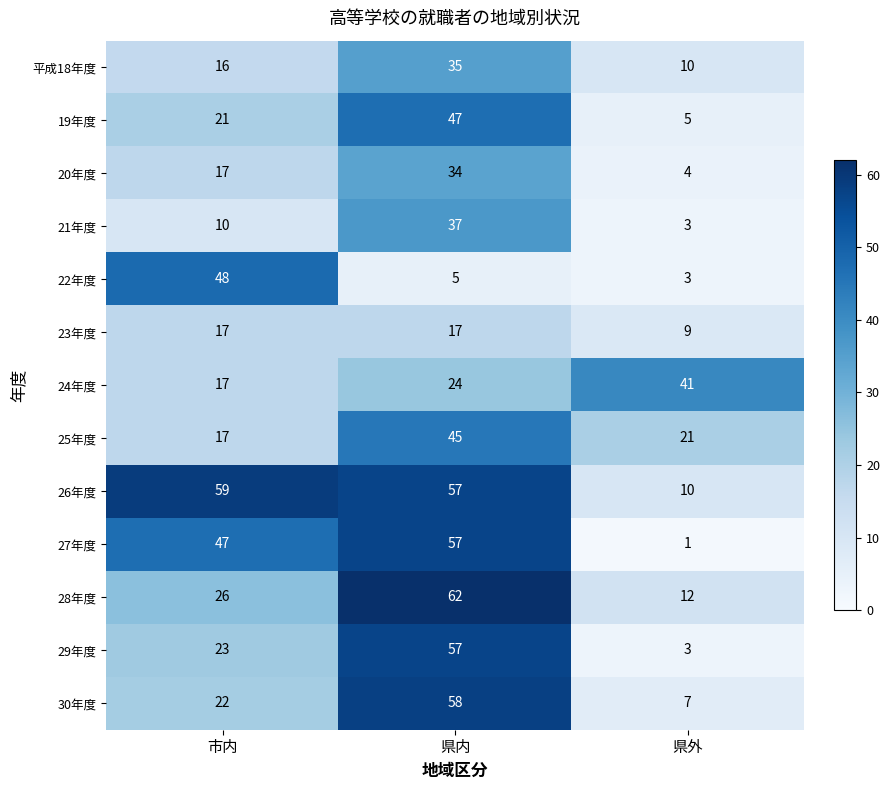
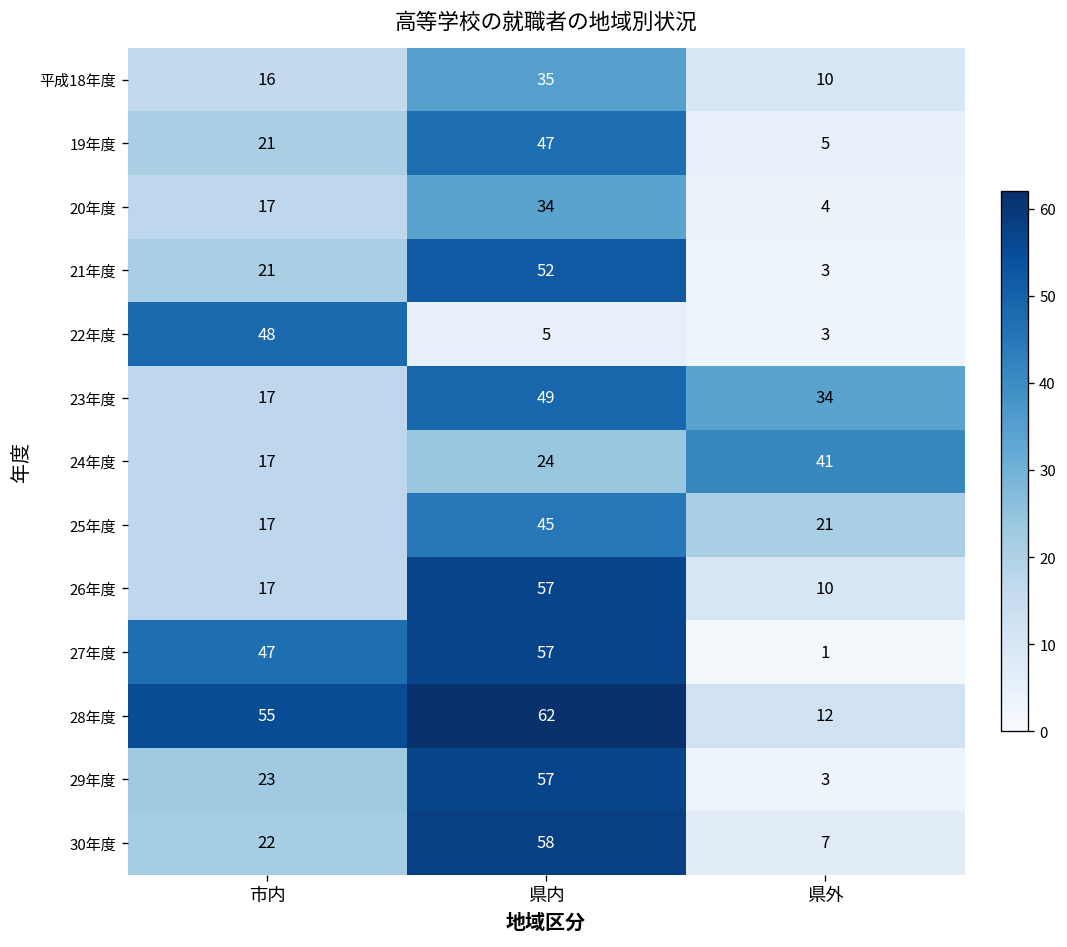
21年度, 市内: 10 -> 21
21年度, 県内: 37 -> 52
23年度, 県内: 17 -> 49
23年度, 県外: 9 -> 34
26年度, 市内: 59 -> 17
28年度, 市内: 26 -> 55
